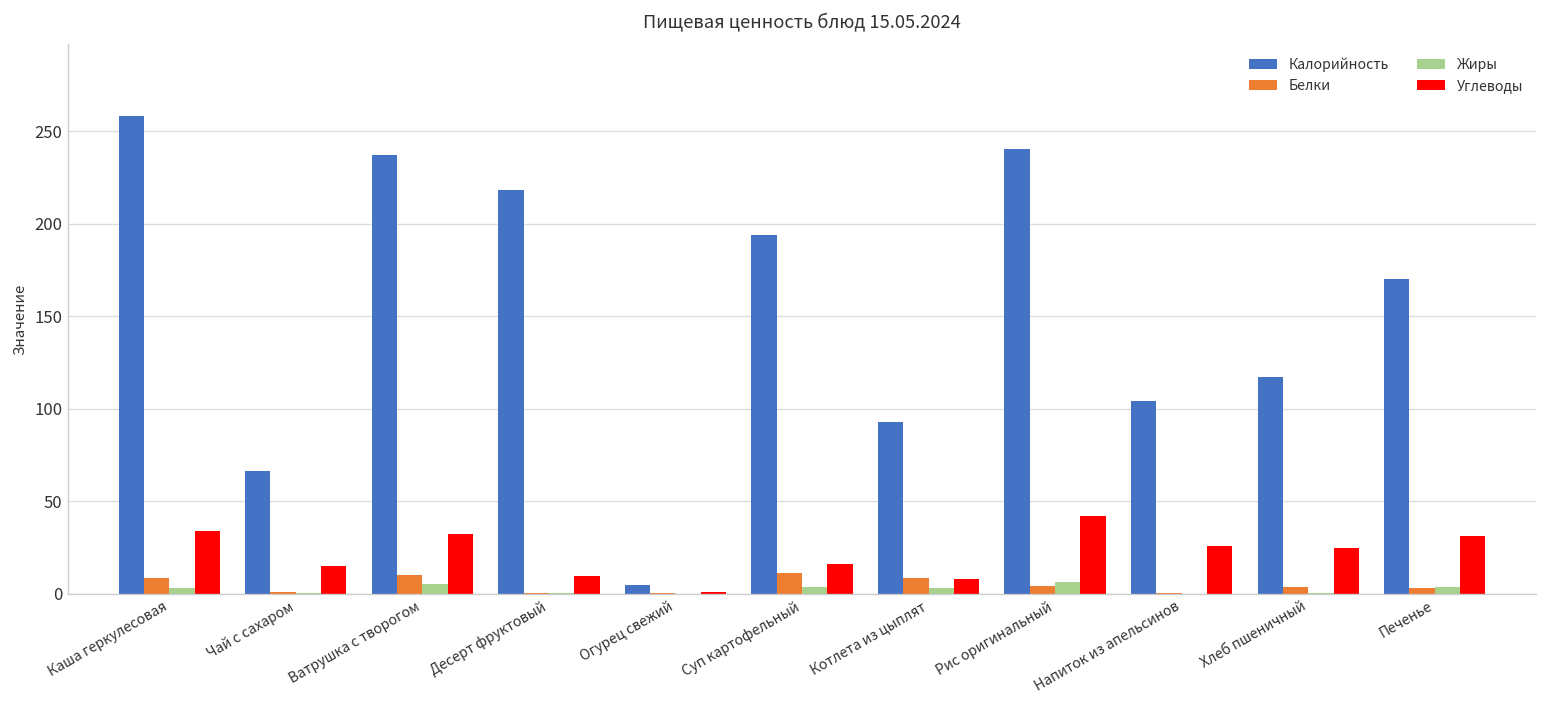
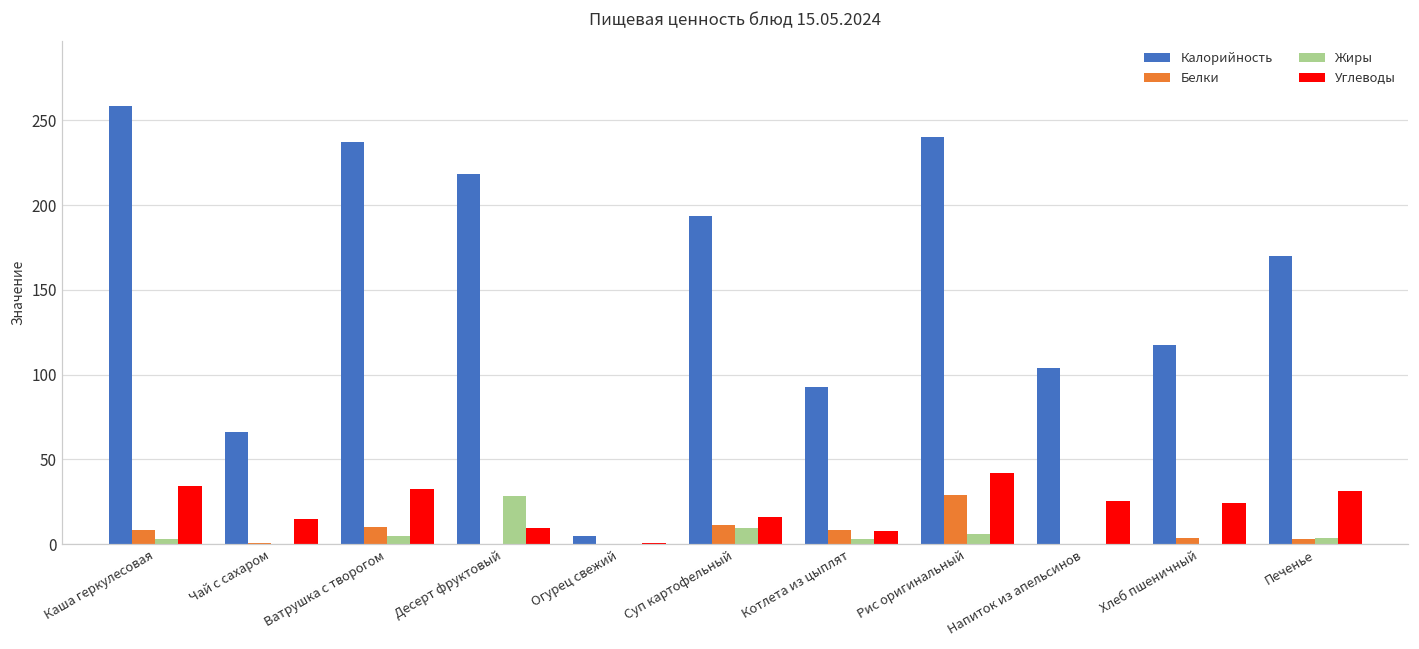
Жиры, Десерт фруктовый: 0 -> 28
Жиры, Суп картофельный: 3 -> 9
Белки, Рис оригинальный: 4 -> 29
